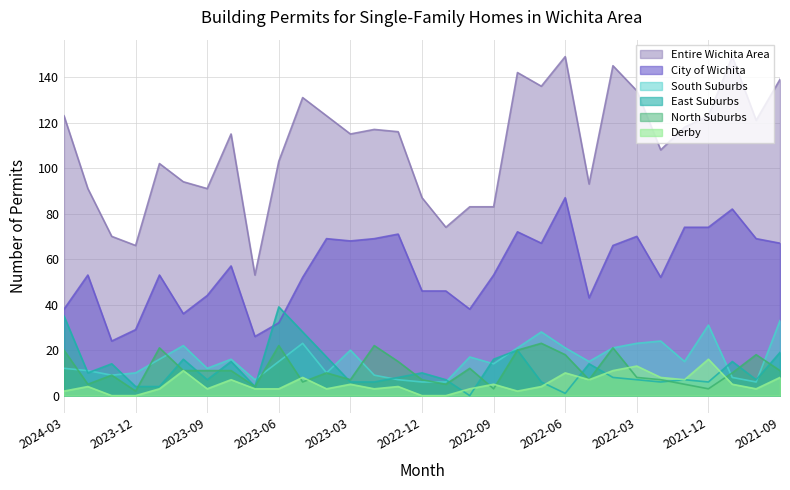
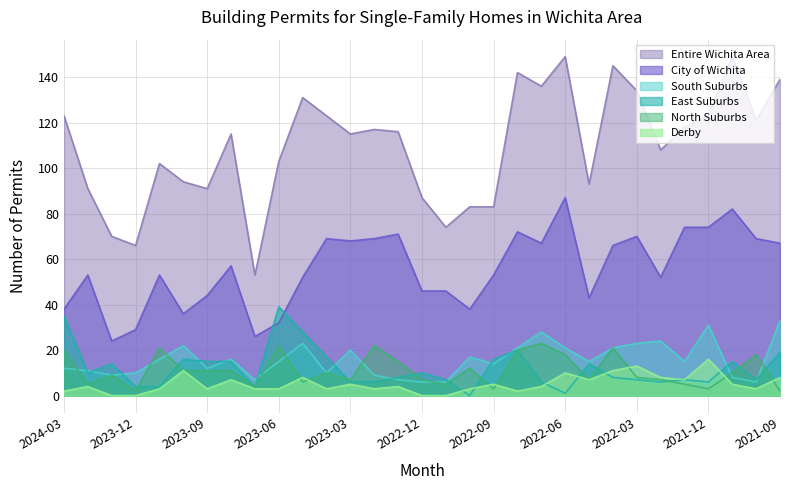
East Suburbs, 2023-09: 7 -> 15
North Suburbs, 2021-09: 11 -> 2
